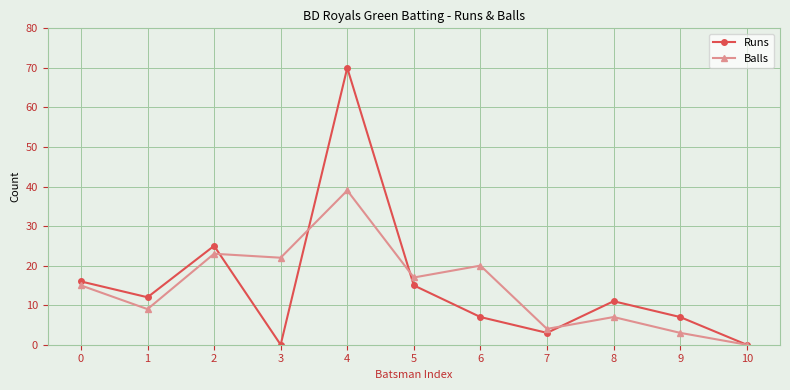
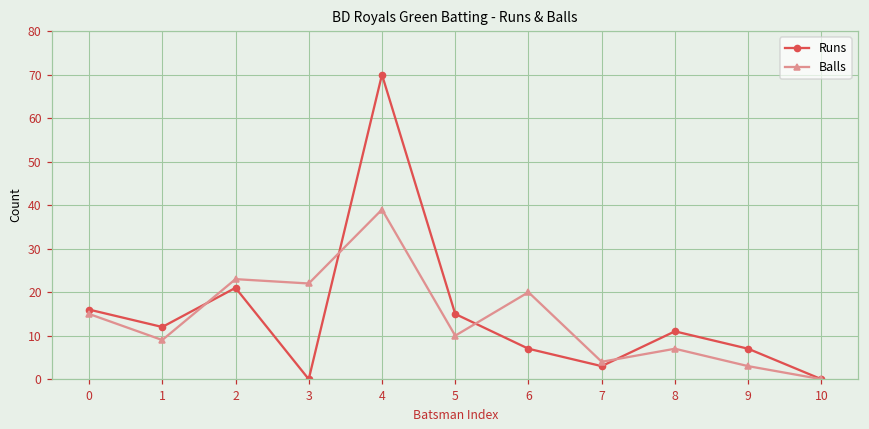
Runs, 2: 25 -> 21
Balls, 5: 17 -> 10
